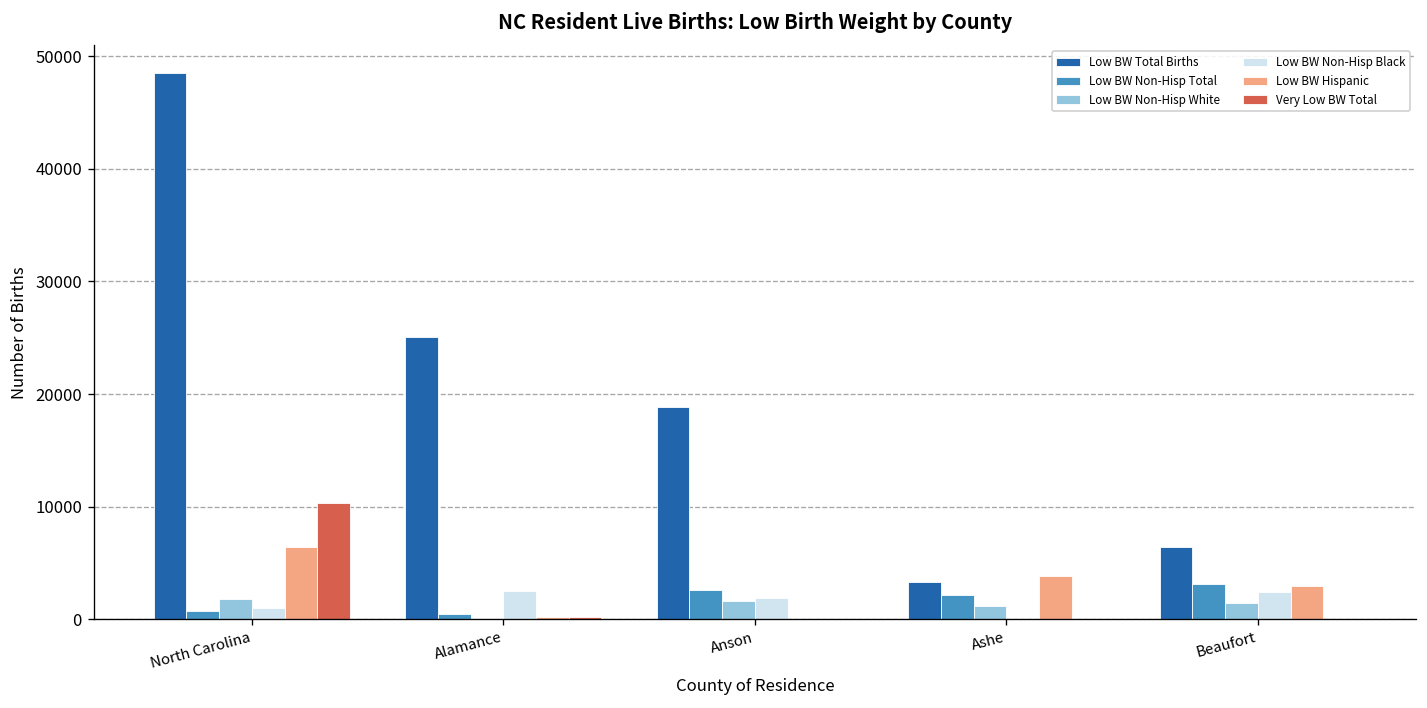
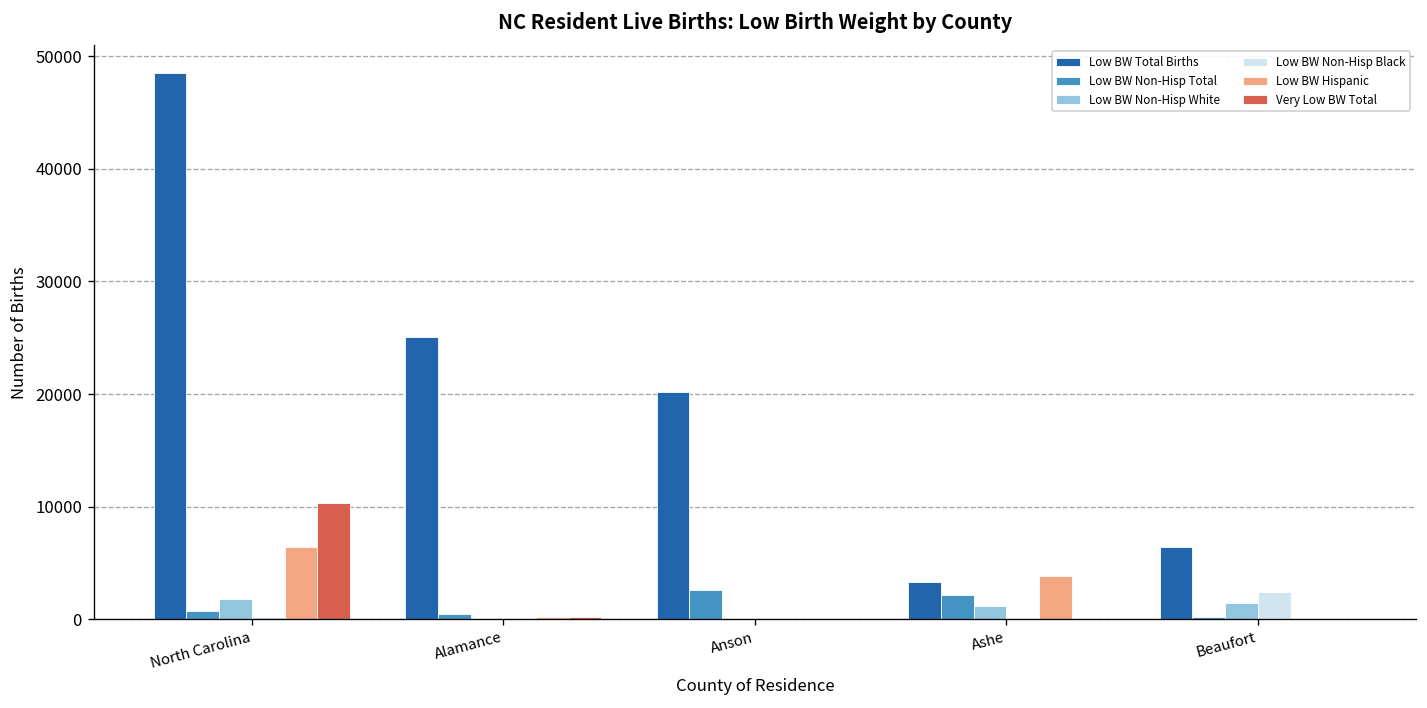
Low BW Non-Hisp Black, North Carolina: 1000 -> 0
Low BW Non-Hisp Black, Alamance: 3000 -> 0
Low BW Total Births, Anson: 19000 -> 20000
Low BW Non-Hisp White, Anson: 2000 -> 0
Low BW Non-Hisp Black, Anson: 2000 -> 0
Low BW Non-Hisp Total, Beaufort: 3000 -> 0
Low BW Hispanic, Beaufort: 3000 -> 0
